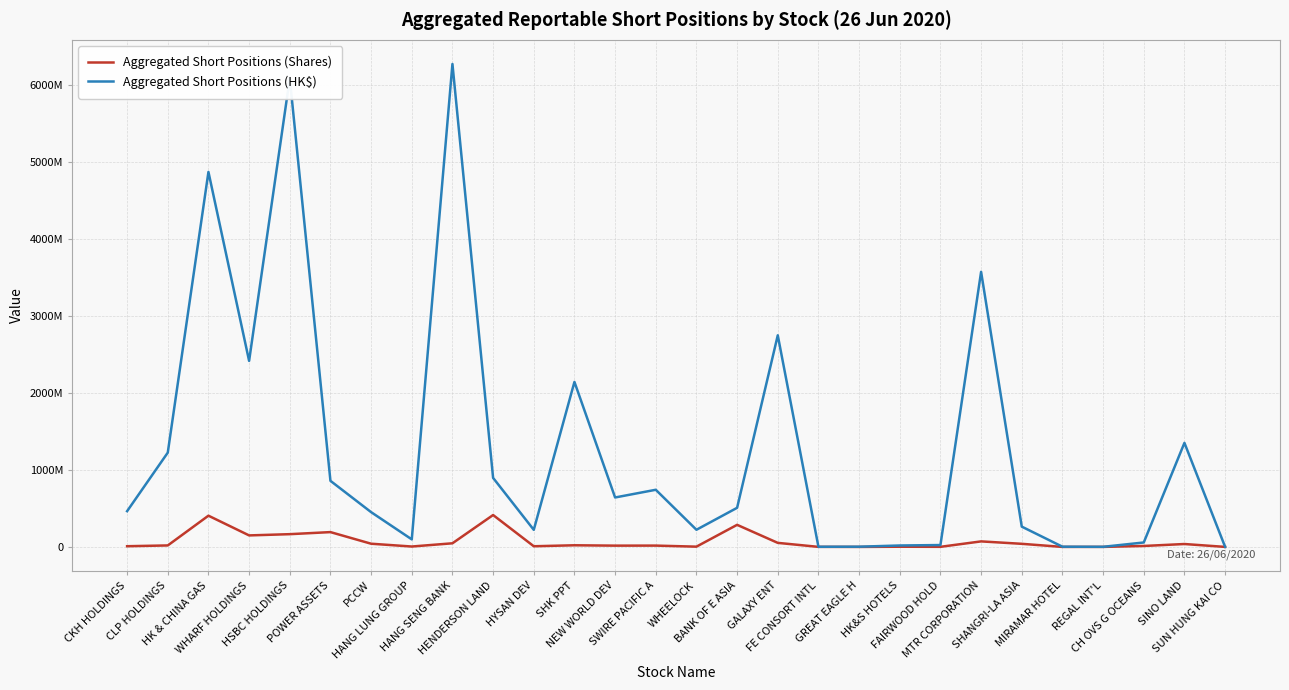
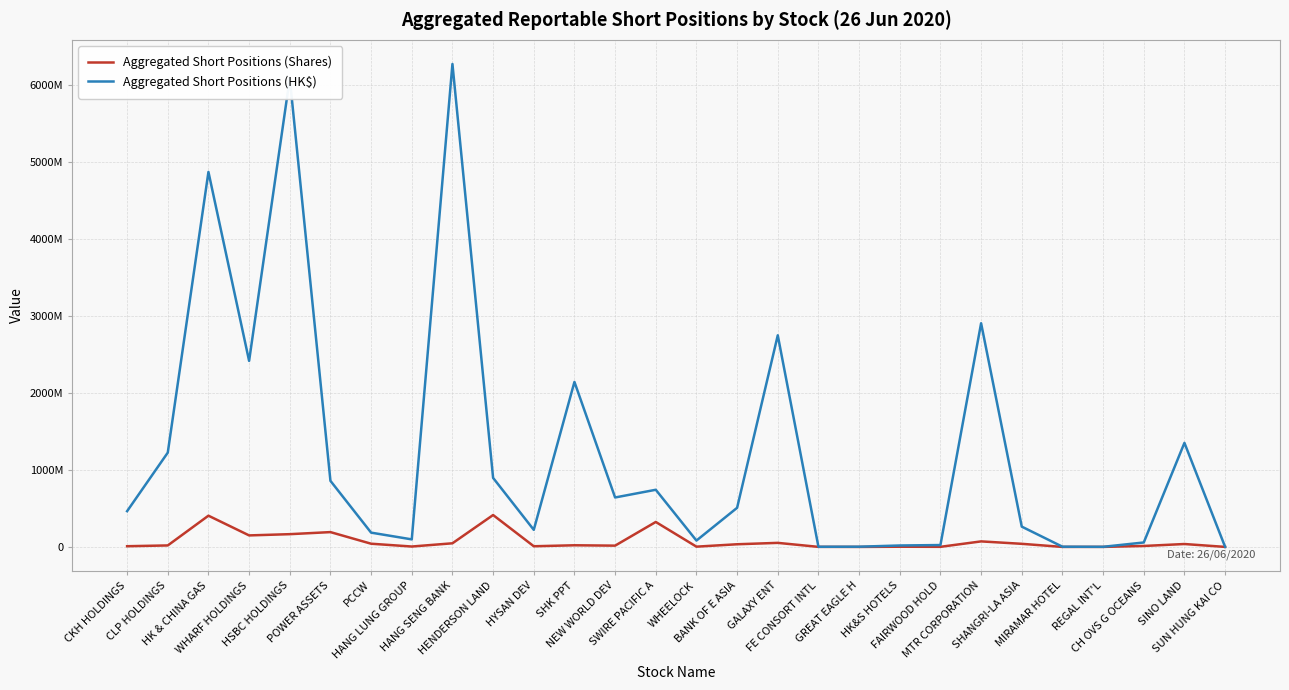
Aggregated Short Positions (HK$), PCCW: 500000000 -> 200000000
Aggregated Short Positions (Shares), SWIRE PACIFIC A: 0 -> 300000000
Aggregated Short Positions (HK$), WHEELOCK: 200000000 -> 100000000
Aggregated Short Positions (Shares), BANK OF E ASIA: 300000000 -> 0
Aggregated Short Positions (HK$), MTR CORPORATION: 3600000000 -> 2900000000
